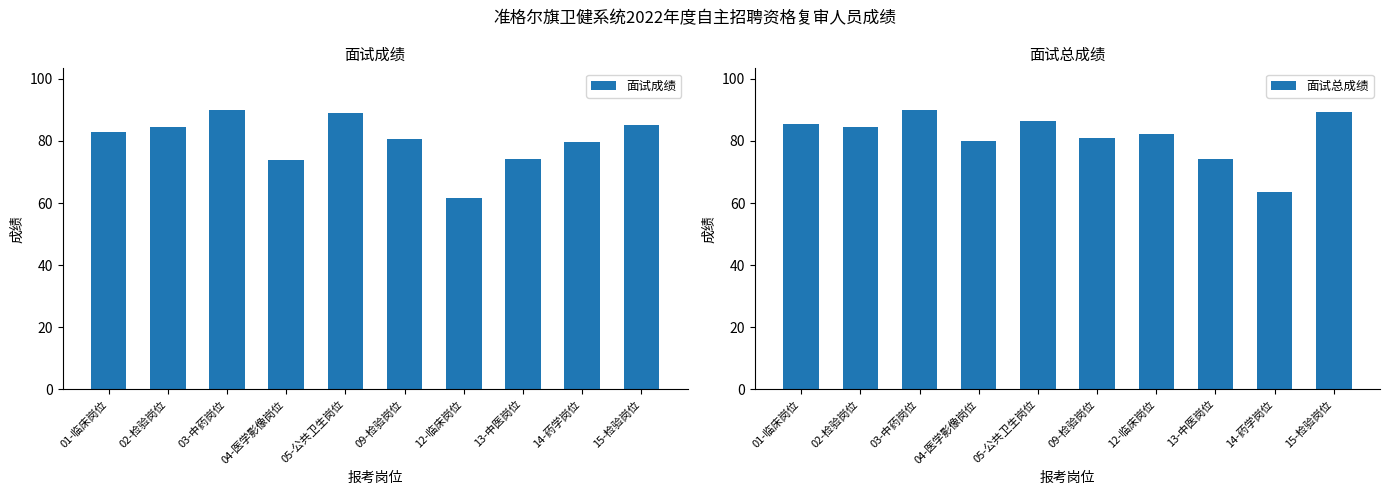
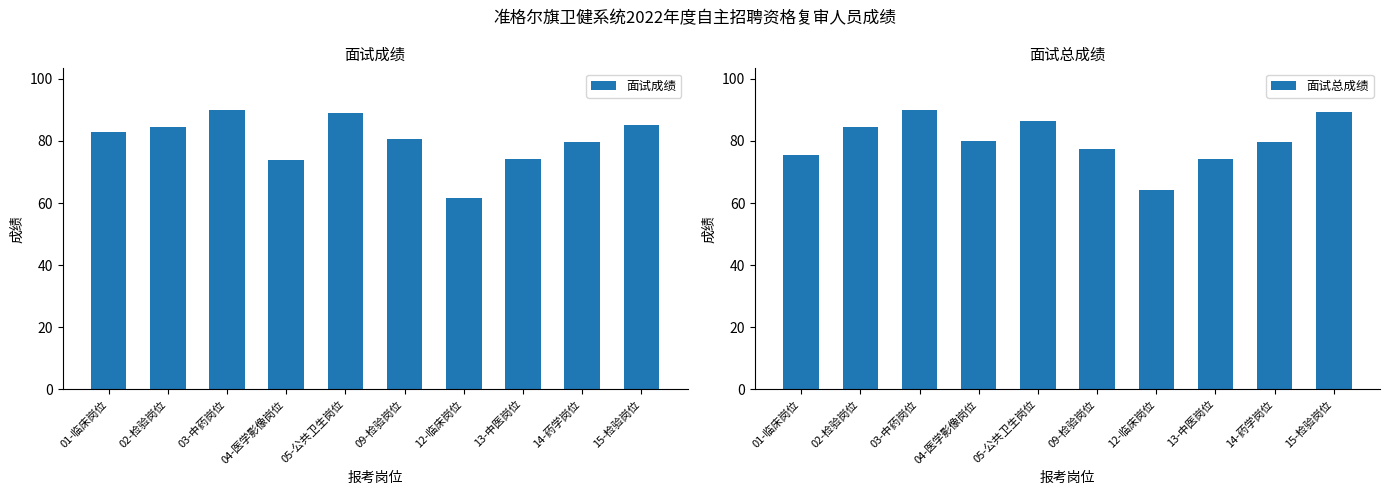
面试总成绩, 01-临床岗位: 85 -> 76
面试总成绩, 09-检验岗位: 81 -> 77
面试总成绩, 12-临床岗位: 82 -> 64
面试总成绩, 14-药学岗位: 64 -> 80
